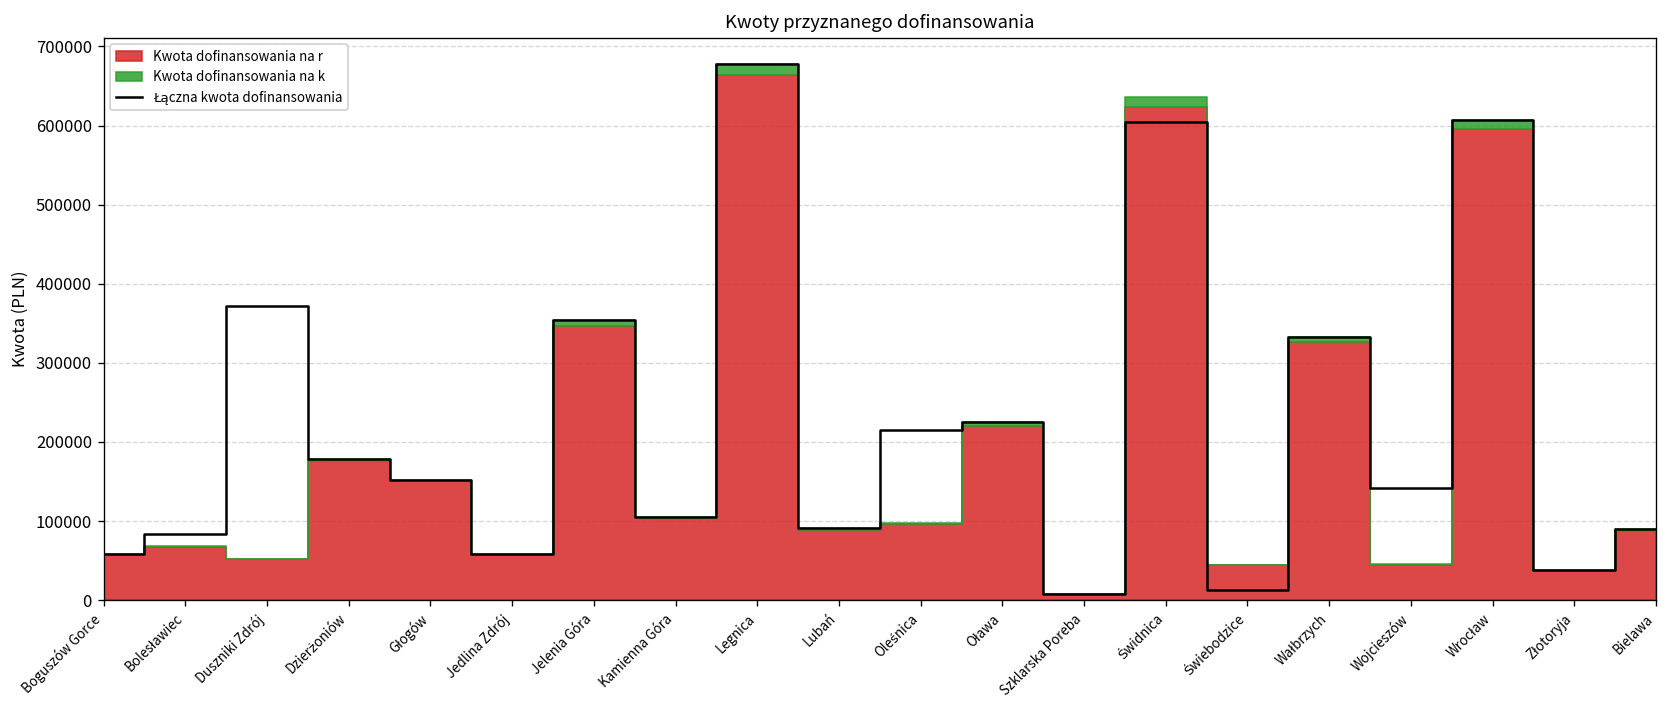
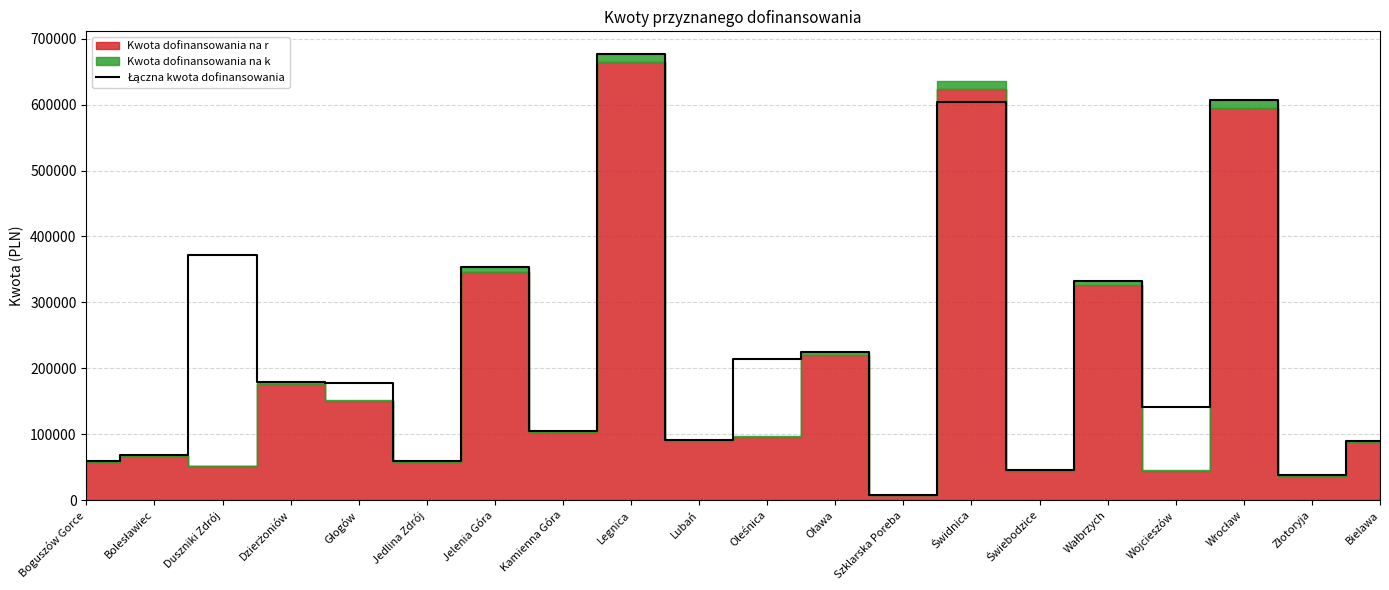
Łączna kwota dofinansowania, Bolesławiec: 80000 -> 70000
Łączna kwota dofinansowania, Głogów: 150000 -> 180000
Łączna kwota dofinansowania, Świebodzice: 10000 -> 50000
